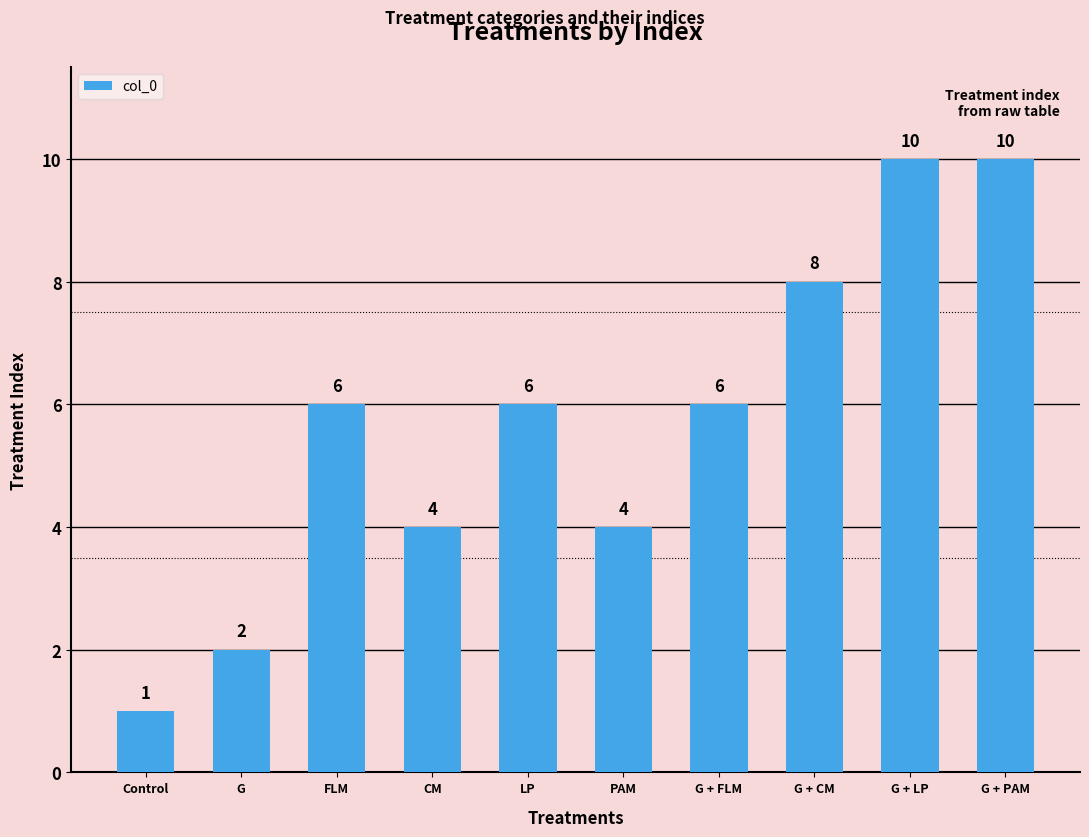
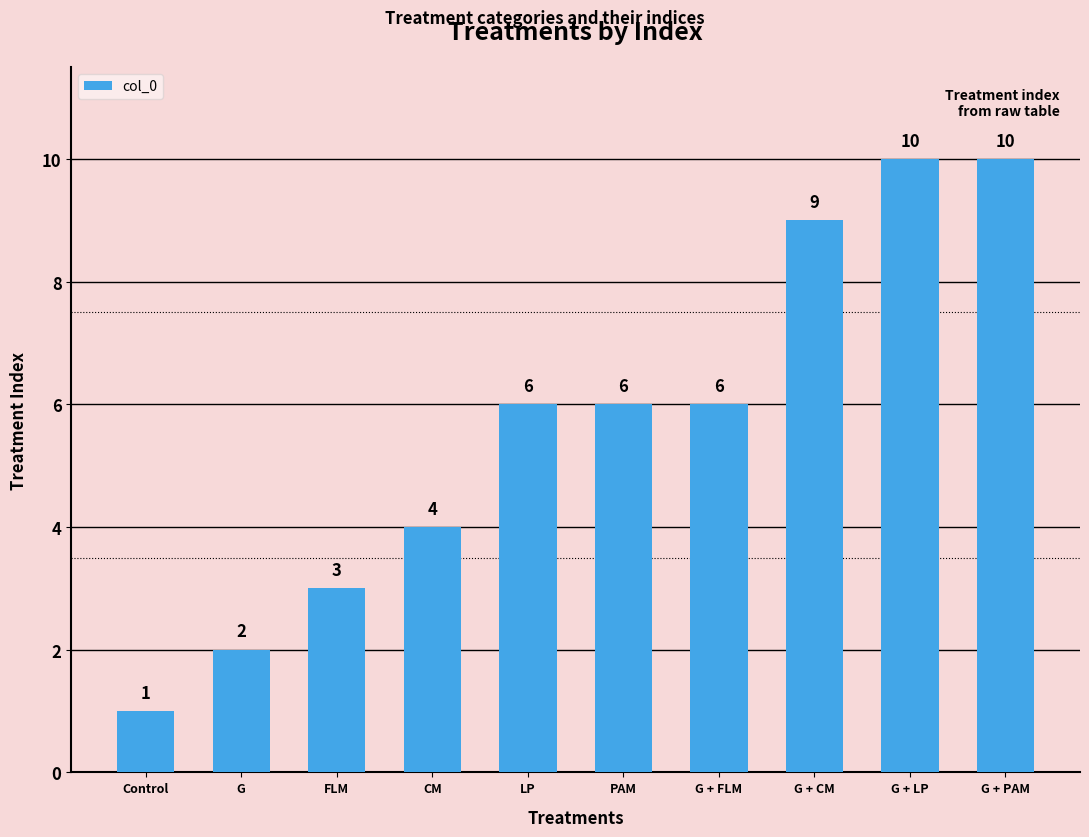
FLM: 6 -> 3
PAM: 4 -> 6
G + CM: 8 -> 9
